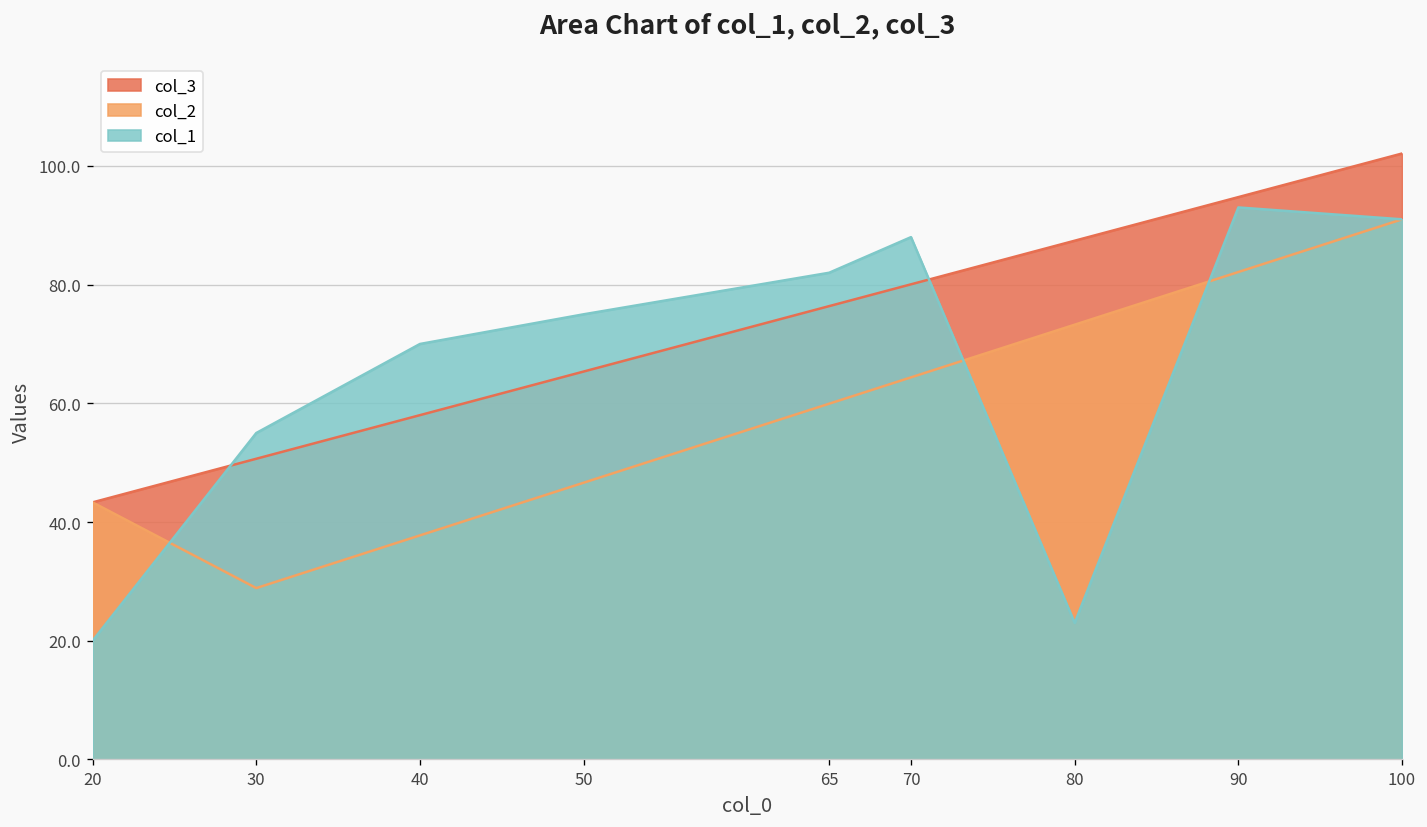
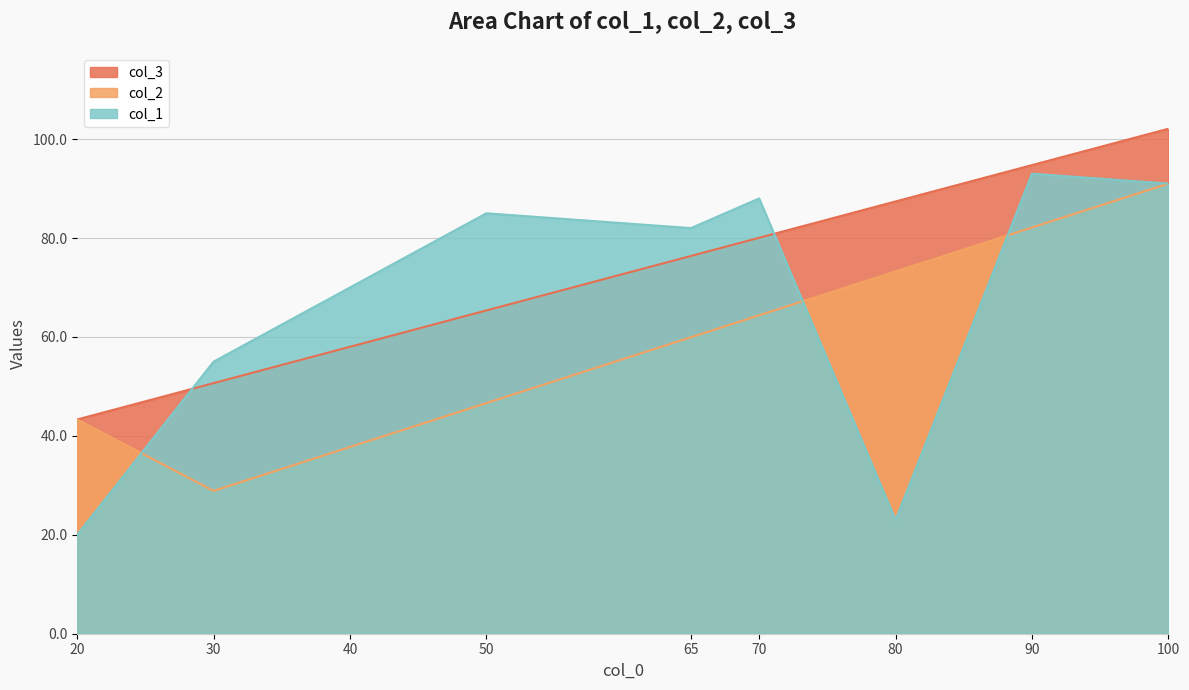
col_1, 50: 75 -> 85
